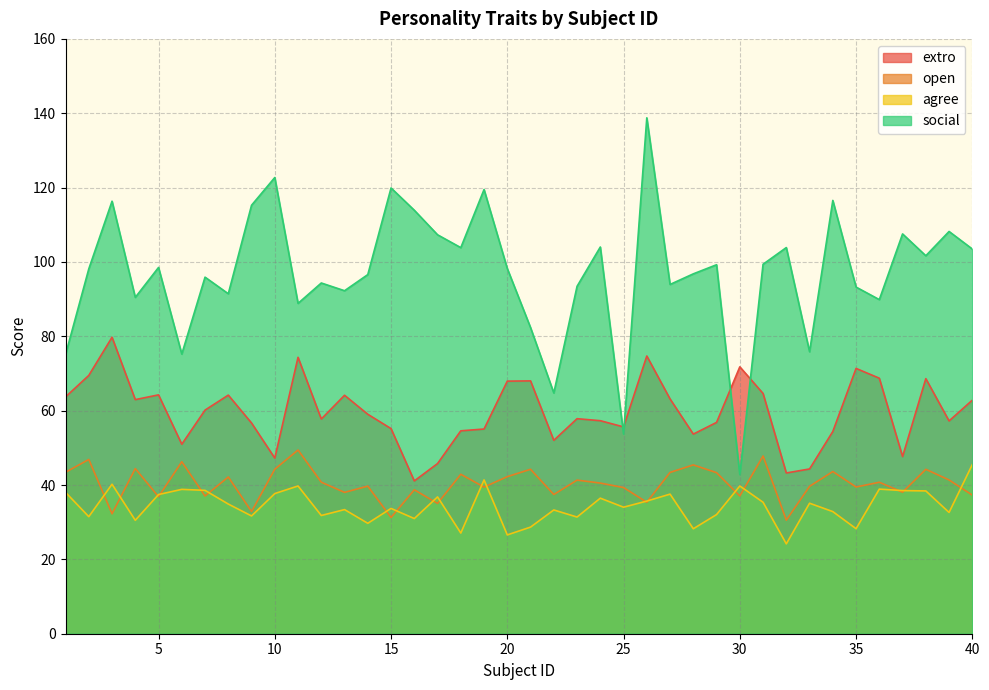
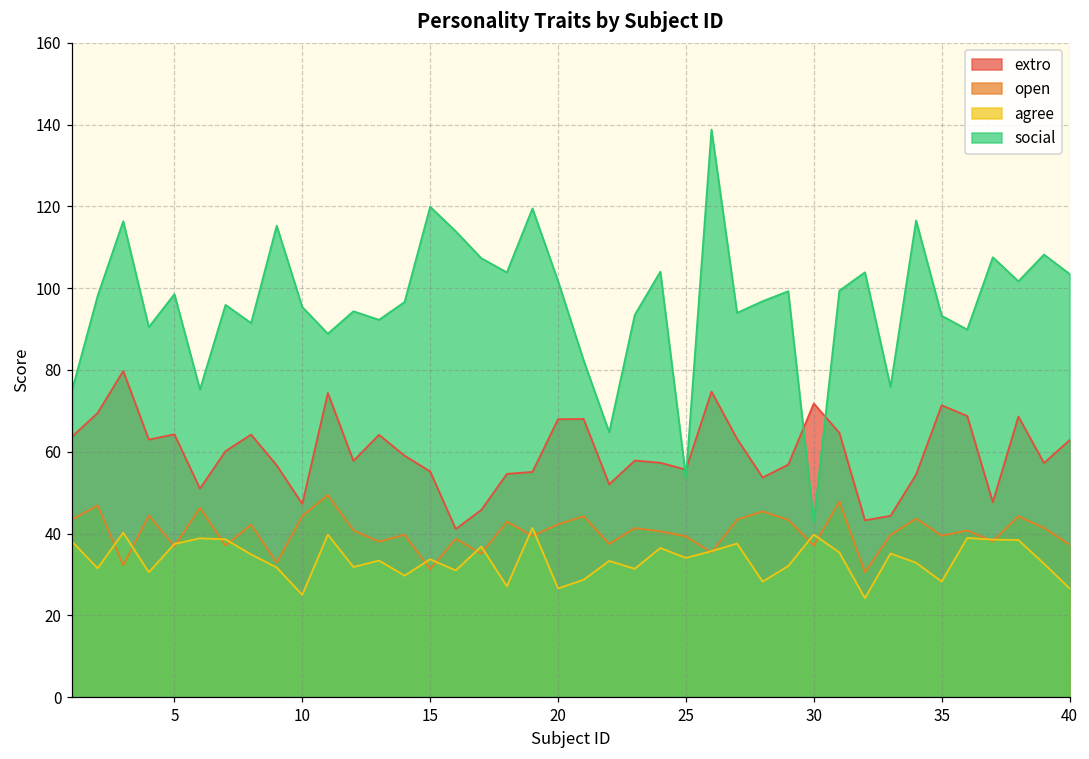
agree, 10: 38 -> 25
social, 10: 123 -> 95
social, 20: 98 -> 102
agree, 40: 46 -> 27
